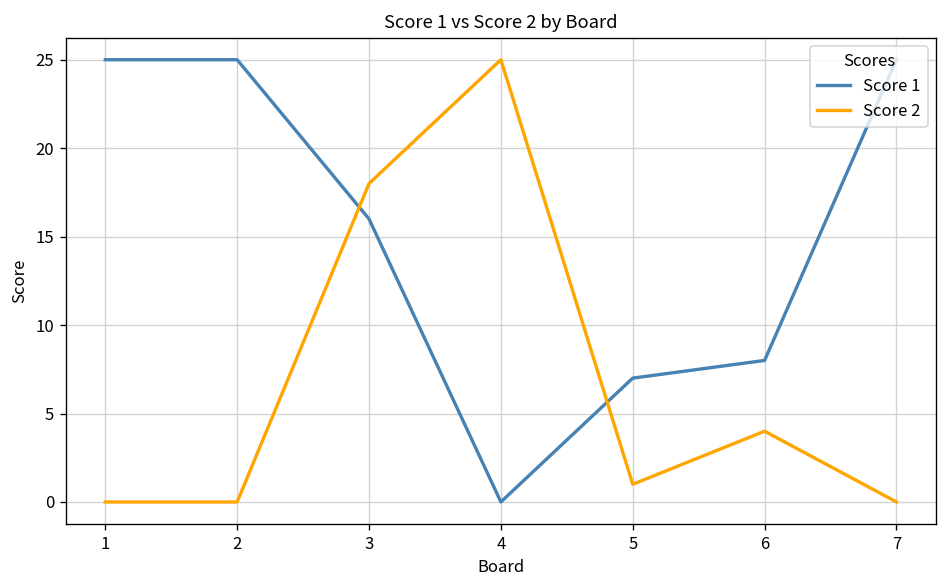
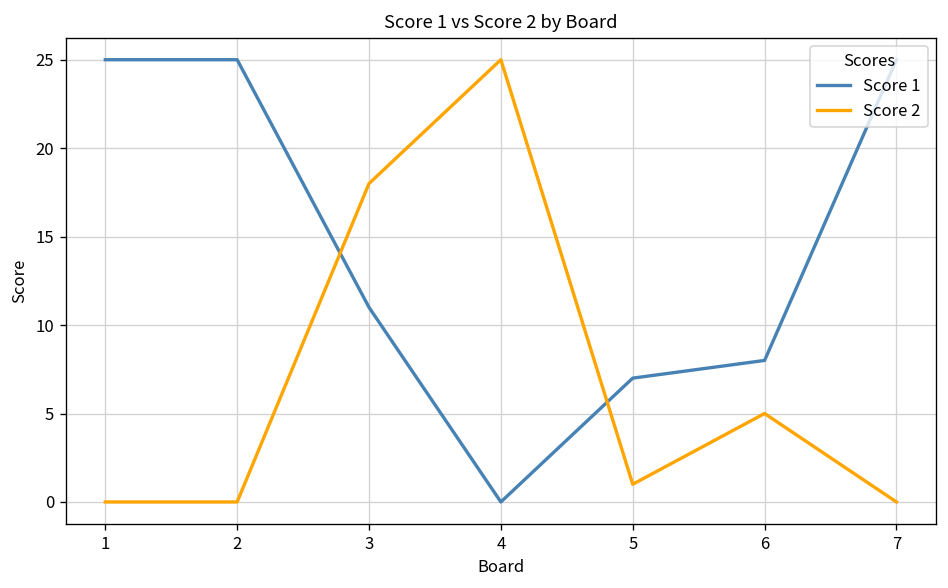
Score 1, 3: 16 -> 11
Score 2, 6: 4 -> 5
